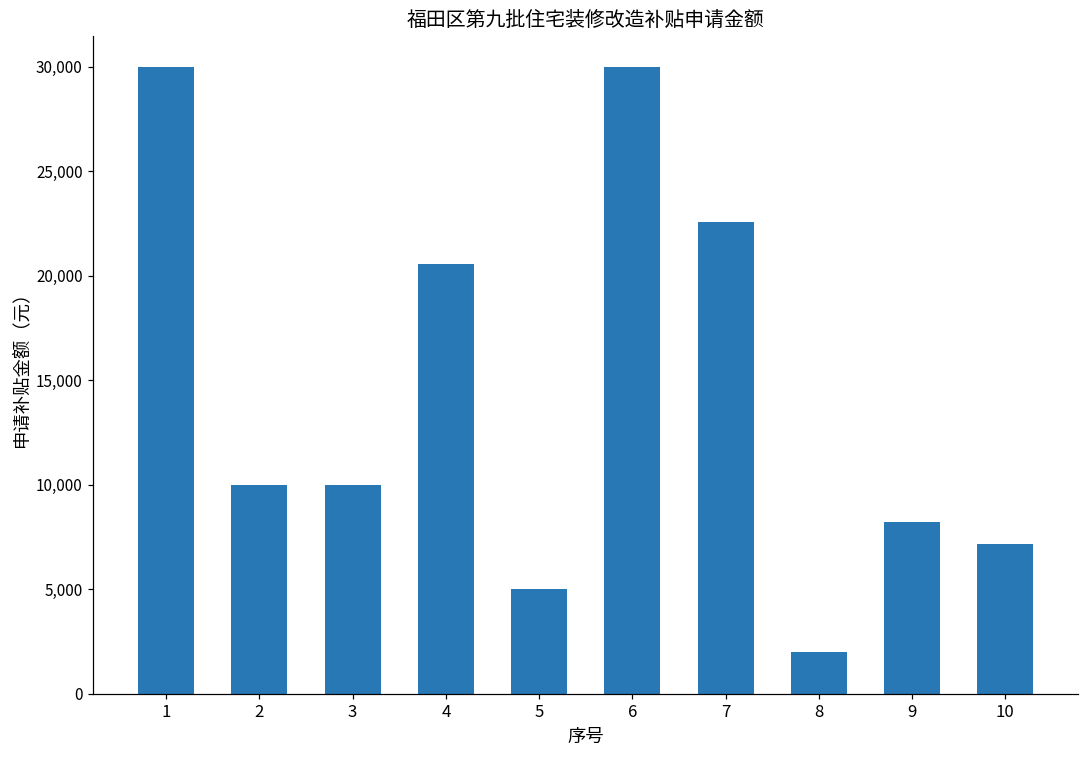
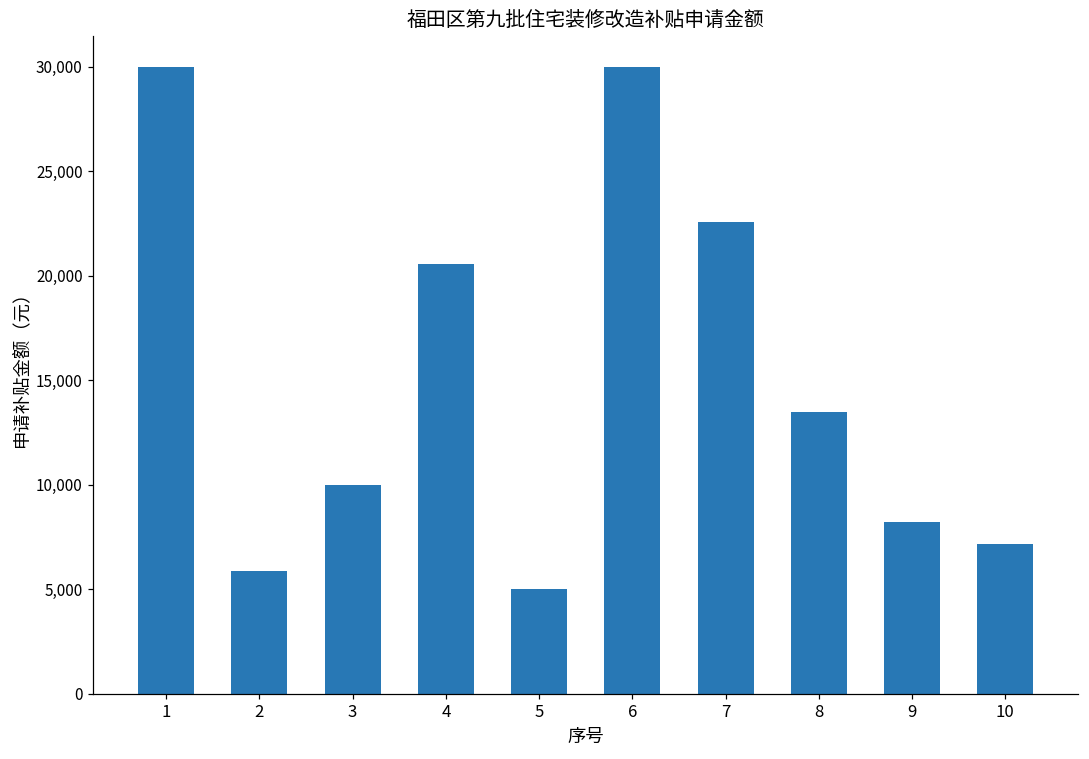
2: 10,000 -> 5,900
8: 2,000 -> 13,500
